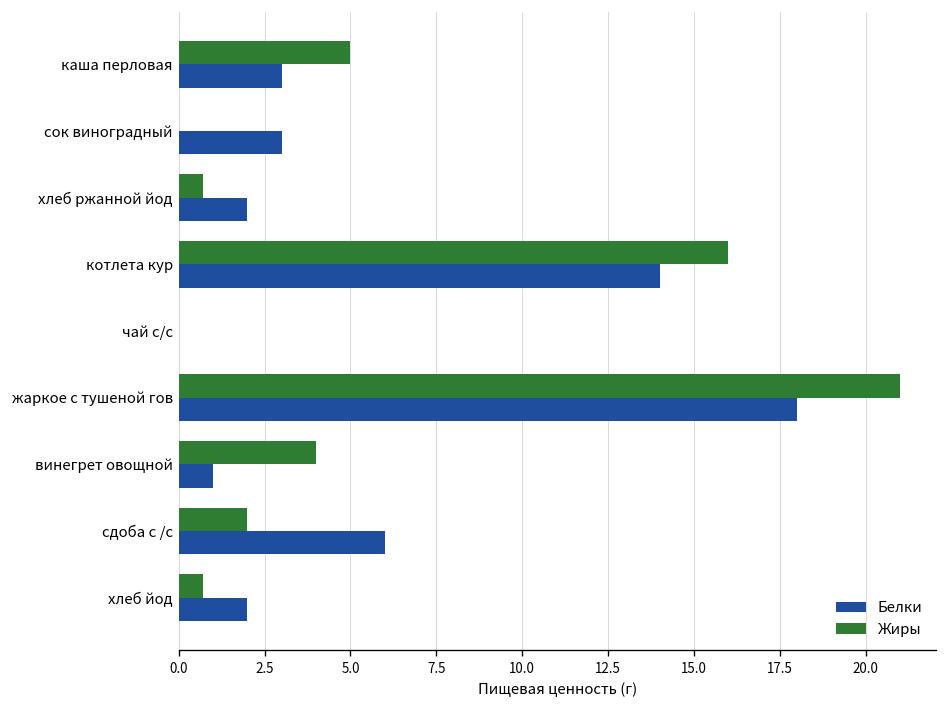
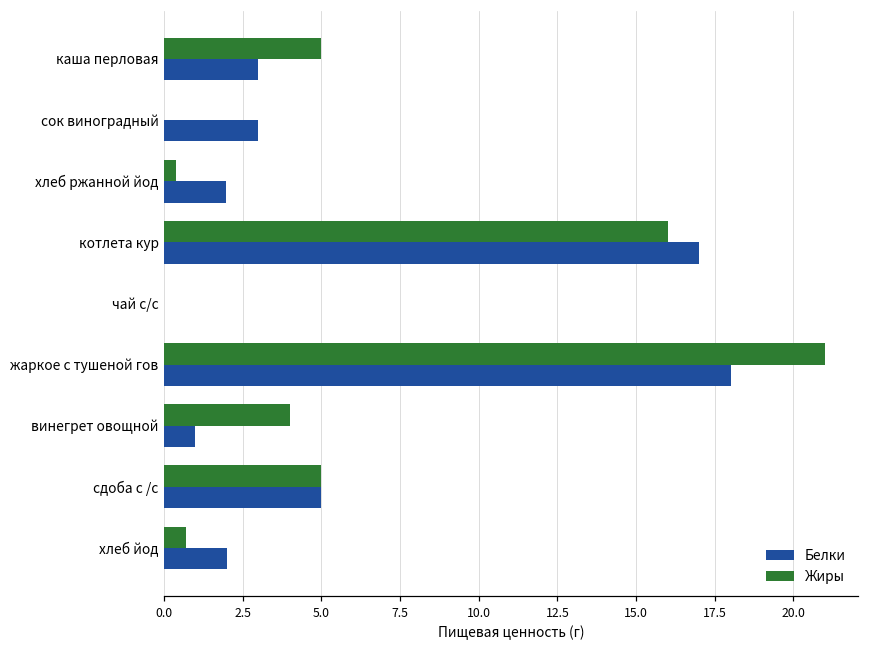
Жиры, хлеб ржанной йод: 0.7 -> 0.4
Белки, котлета кур: 14 -> 17
Жиры, сдоба с /с: 2 -> 5
Белки, сдоба с /с: 6 -> 5
